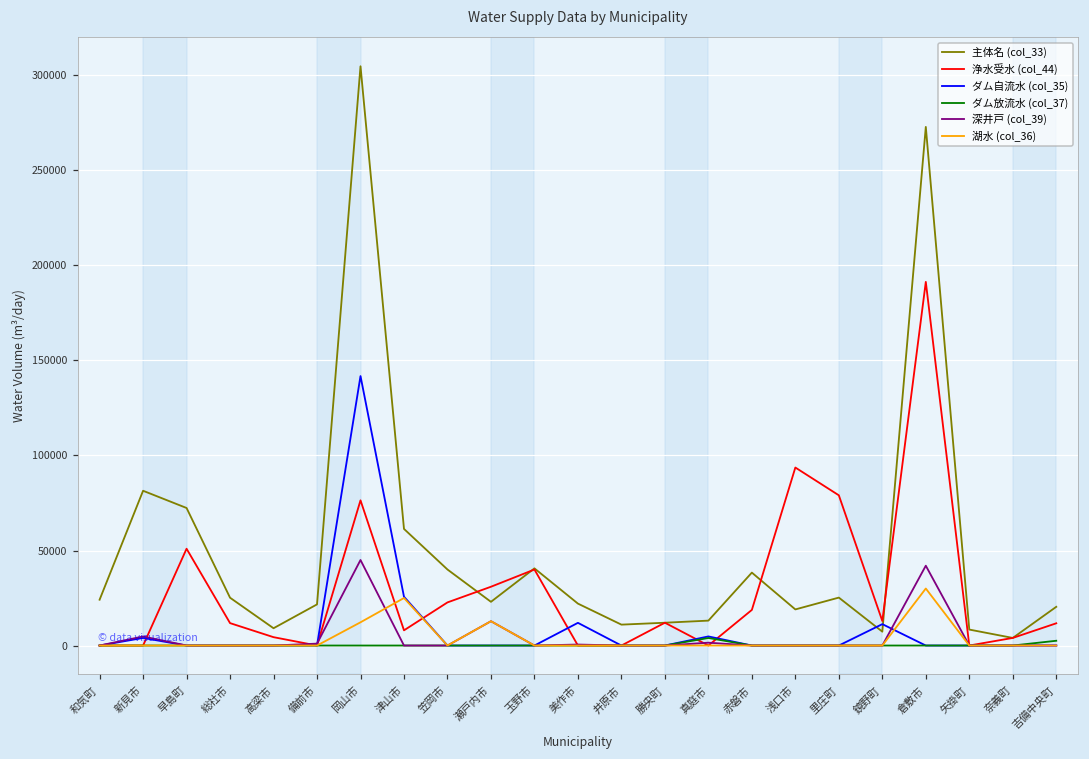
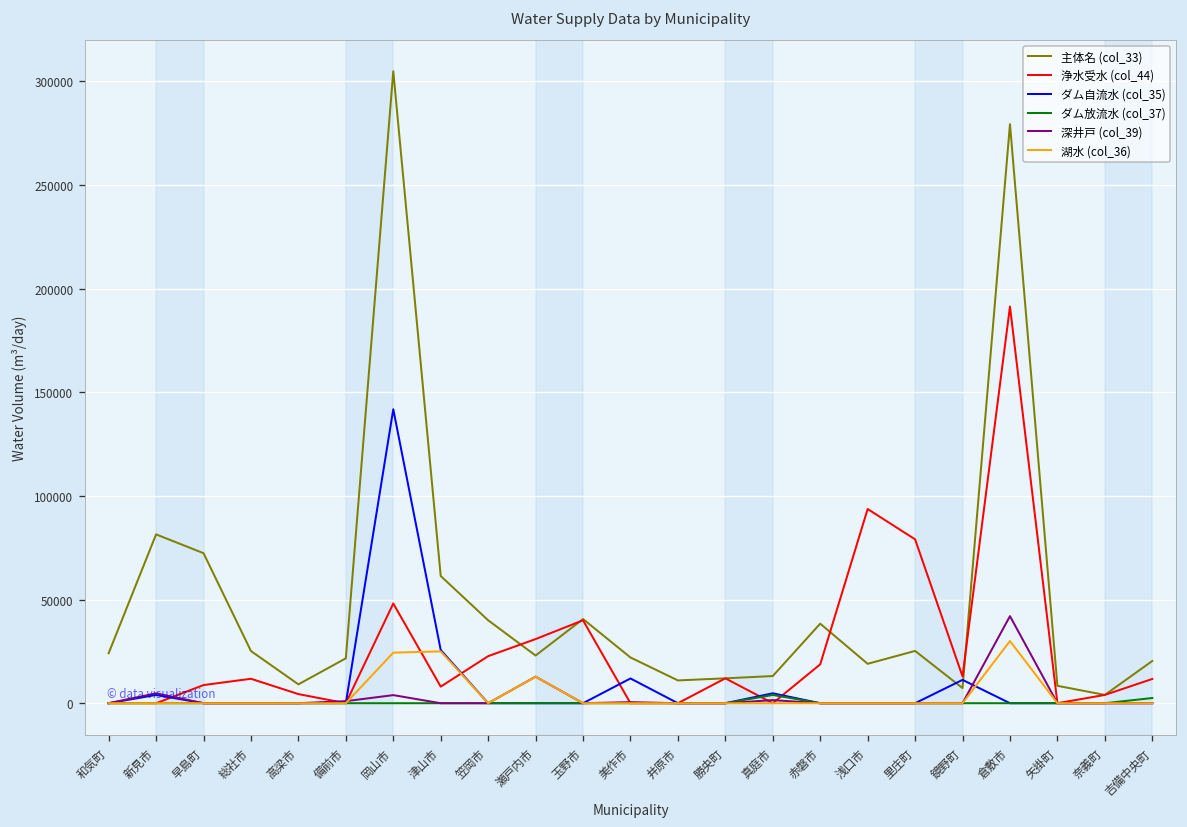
浄水受水 (col_44), 早島町: 51000 -> 9000
浄水受水 (col_44), 岡山市: 76000 -> 48000
深井戸 (col_39), 岡山市: 45000 -> 4000
湖水 (col_36), 岡山市: 12000 -> 24000
主体名 (col_33), 倉敷市: 273000 -> 279000
